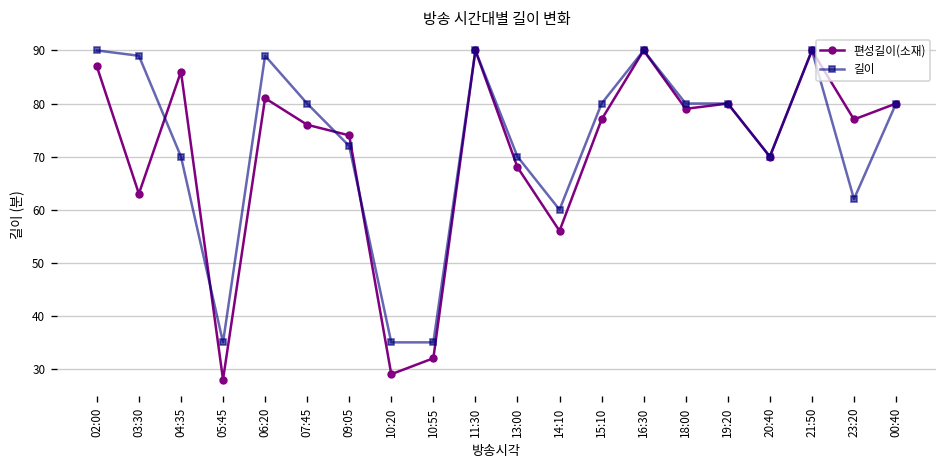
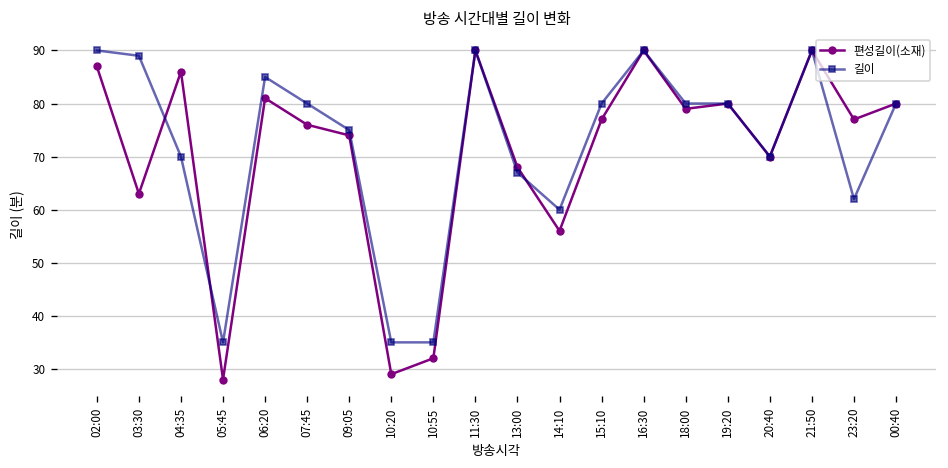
길이, 06:20: 89 -> 85
길이, 09:05: 72 -> 75
길이, 13:00: 70 -> 67
